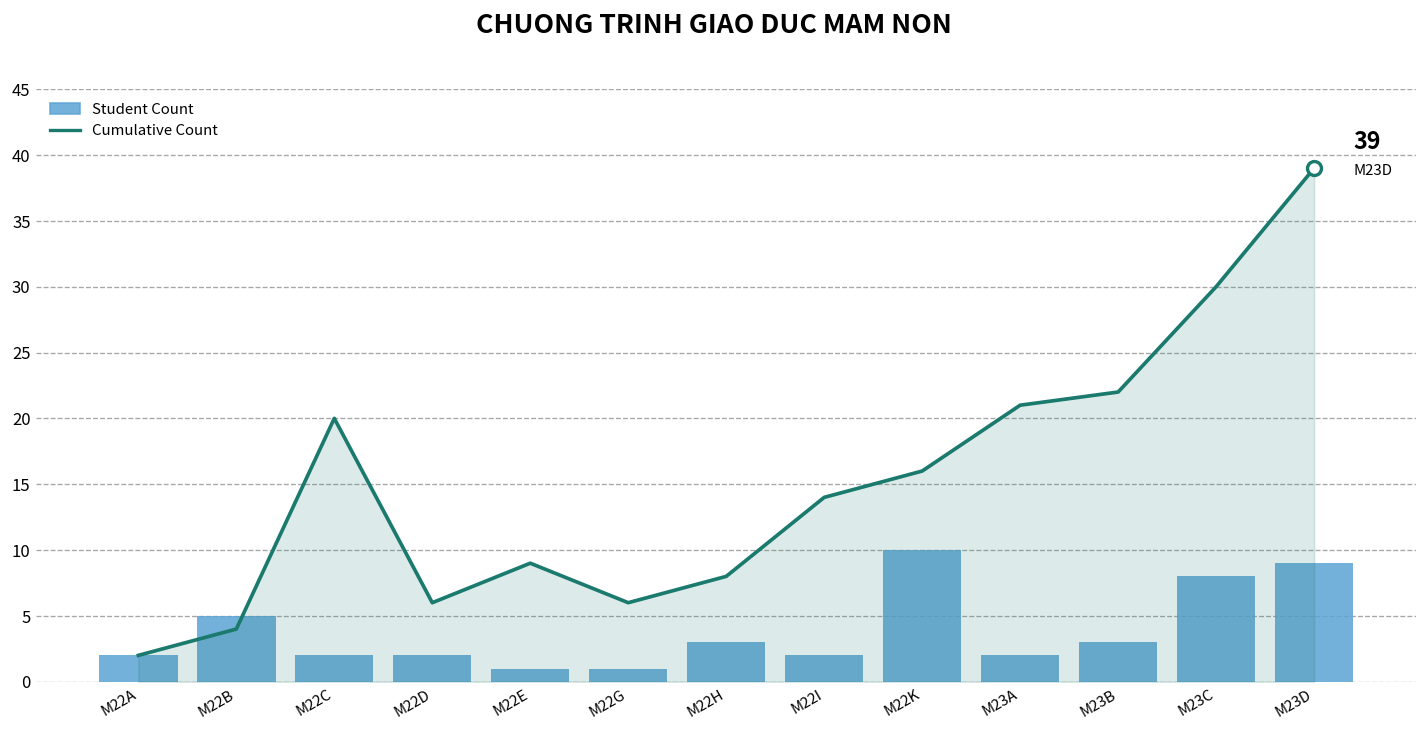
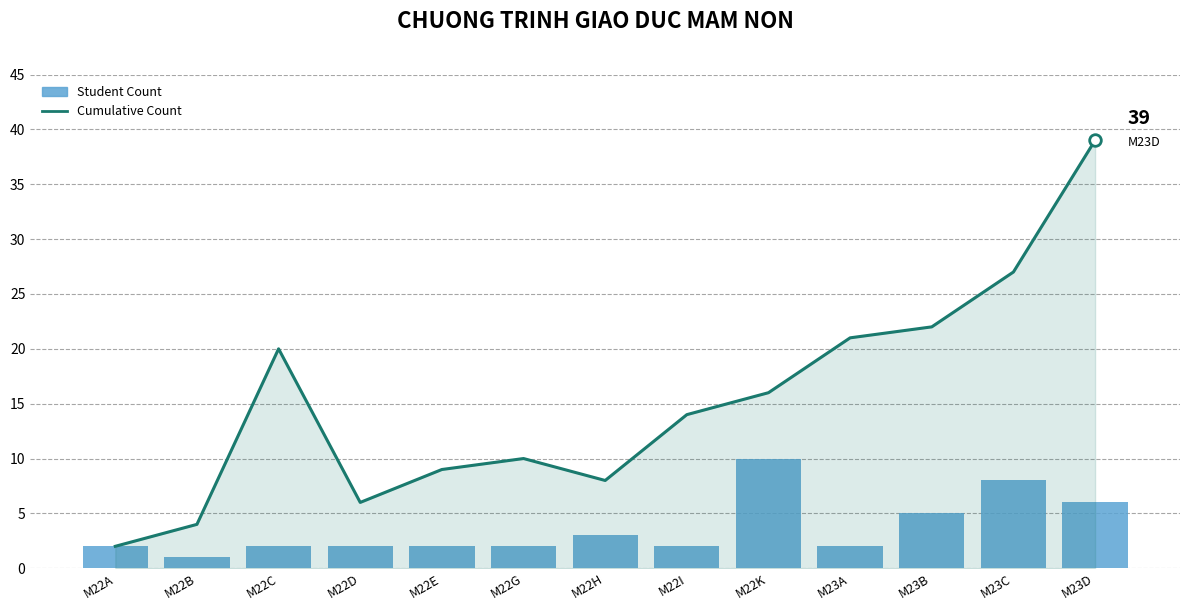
Student Count, M22B: 5 -> 1
Student Count, M22E: 1 -> 2
Cumulative Count, M22G: 6 -> 10
Student Count, M22G: 1 -> 2
Student Count, M23B: 3 -> 5
Cumulative Count, M23C: 30 -> 27
Student Count, M23D: 9 -> 6
